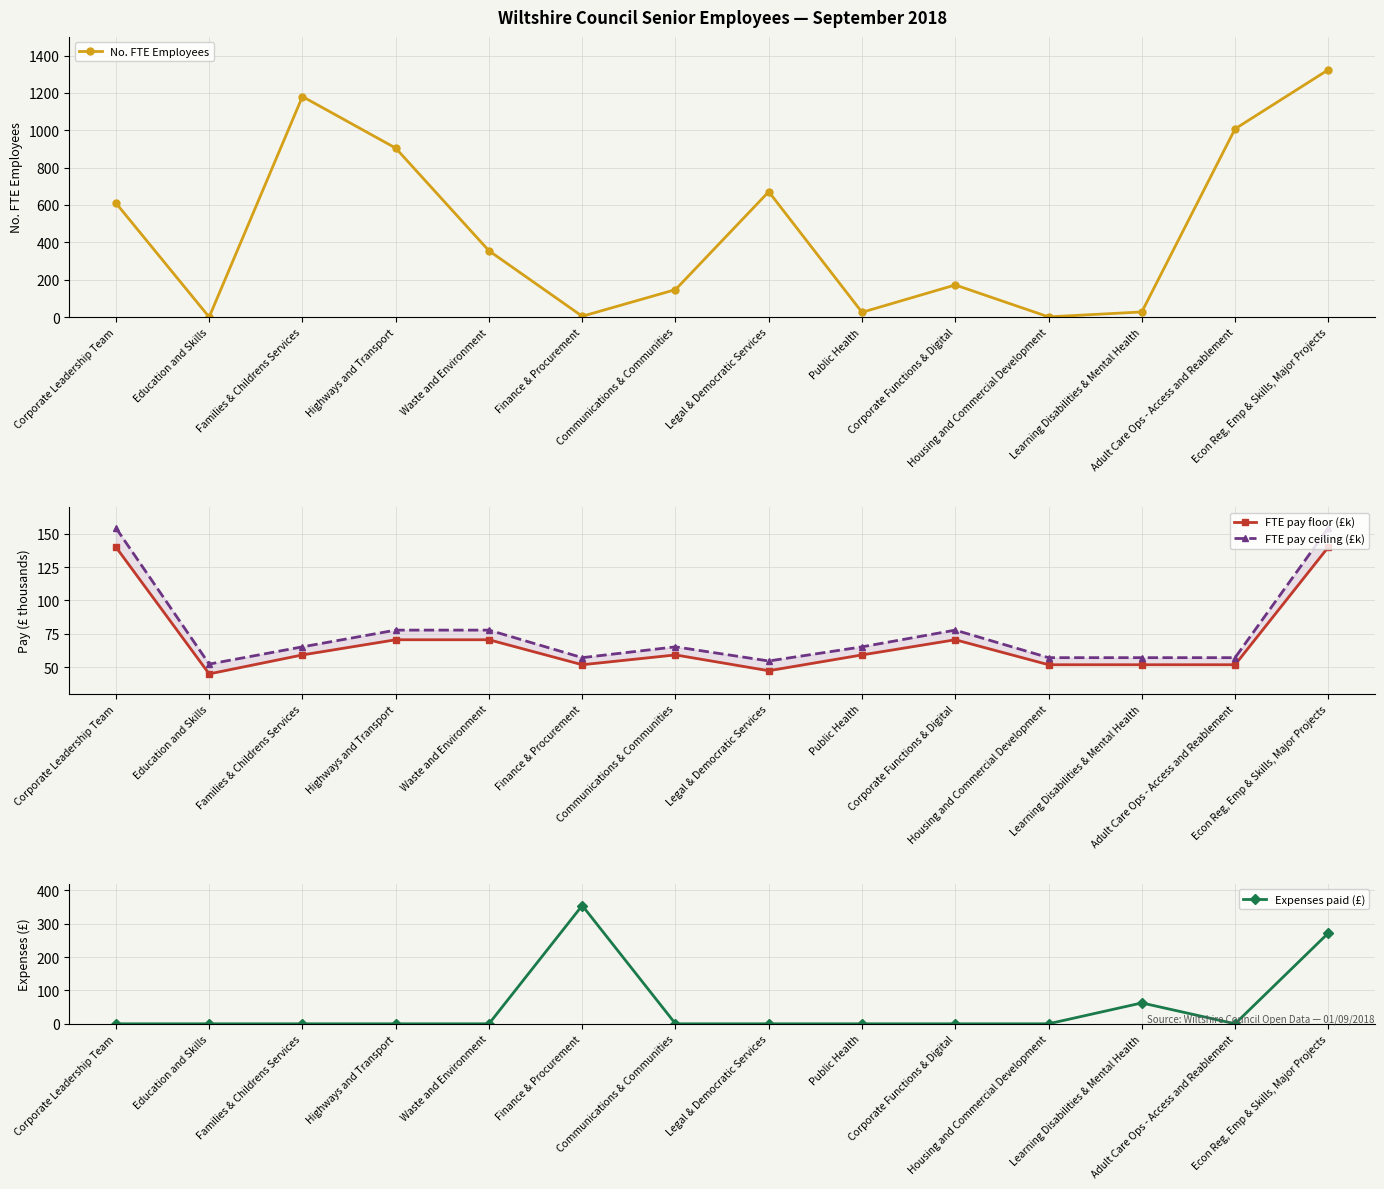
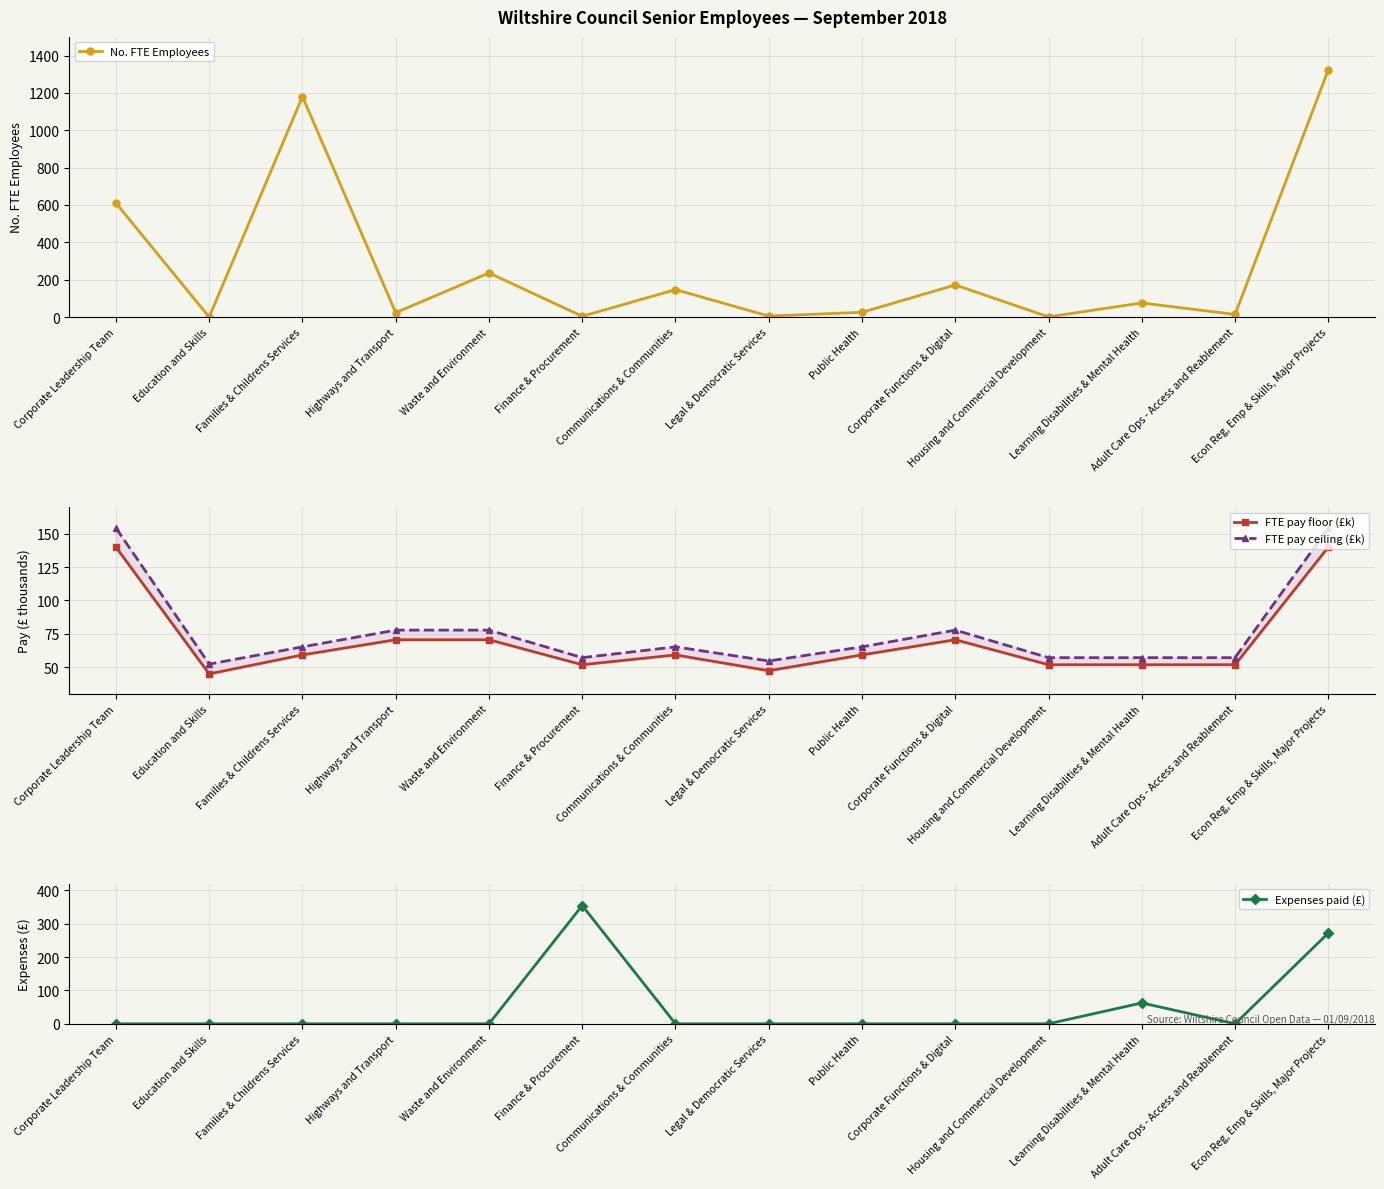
Wiltshire Council Senior Employees — September 2018, Highways and Transport: 900 -> 20
Wiltshire Council Senior Employees — September 2018, Waste and Environment: 350 -> 240
Wiltshire Council Senior Employees — September 2018, Legal & Democratic Services: 670 -> 10
Wiltshire Council Senior Employees — September 2018, Learning Disabilities & Mental Health: 30 -> 80
Wiltshire Council Senior Employees — September 2018, Adult Care Ops - Access and Reablement: 1010 -> 10
